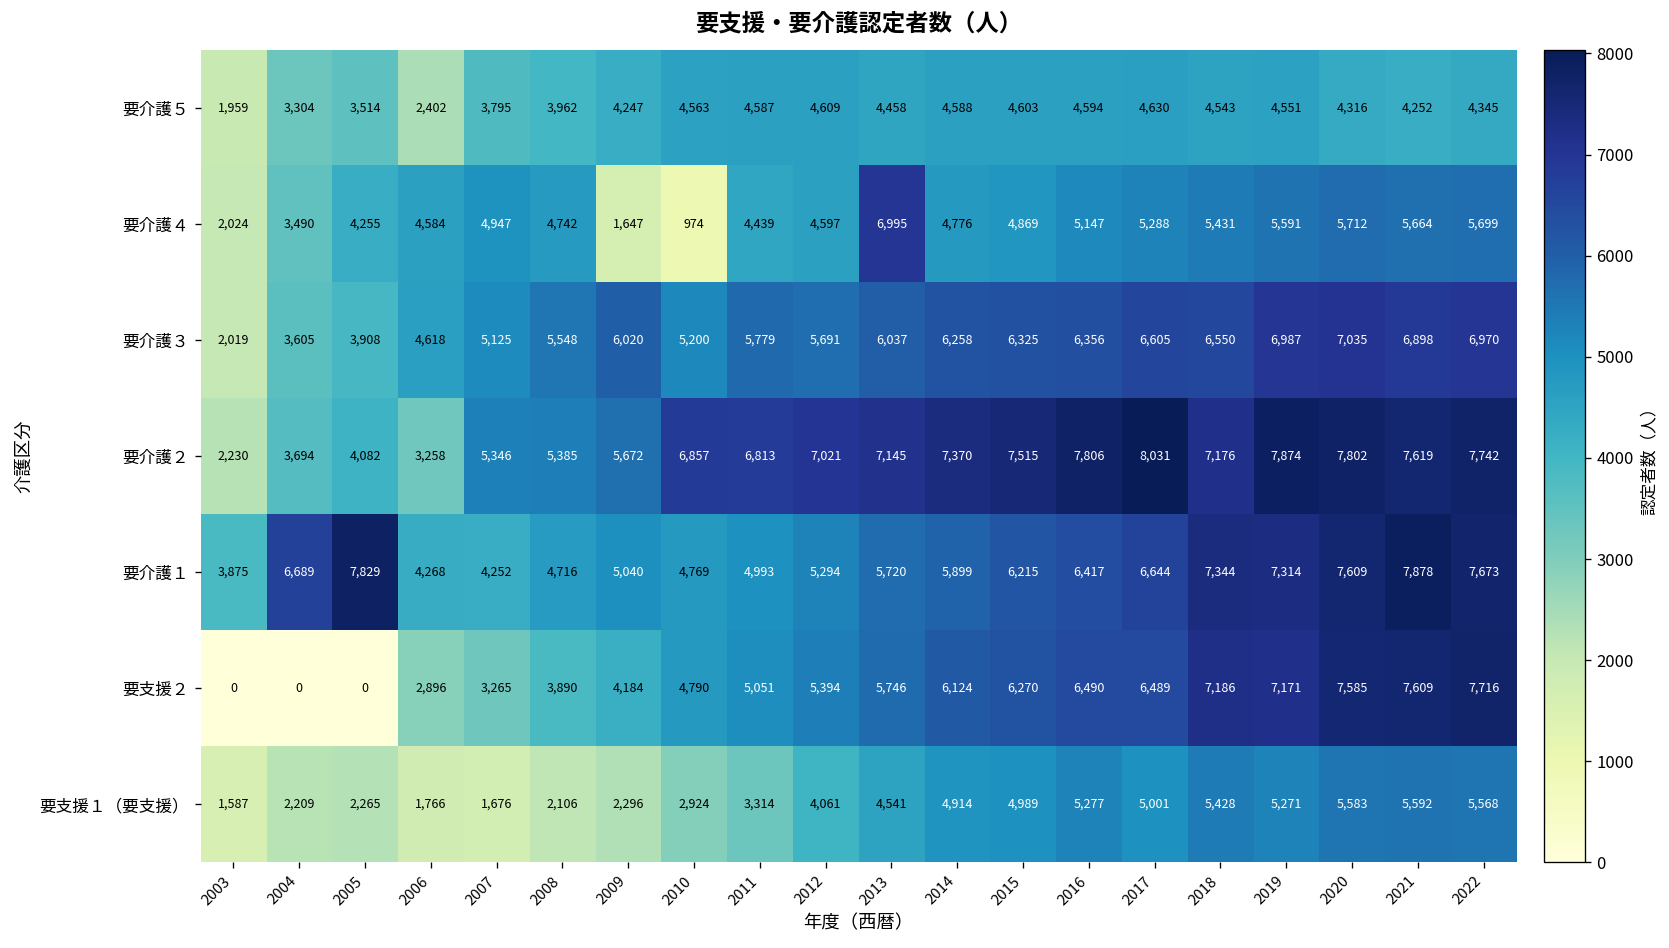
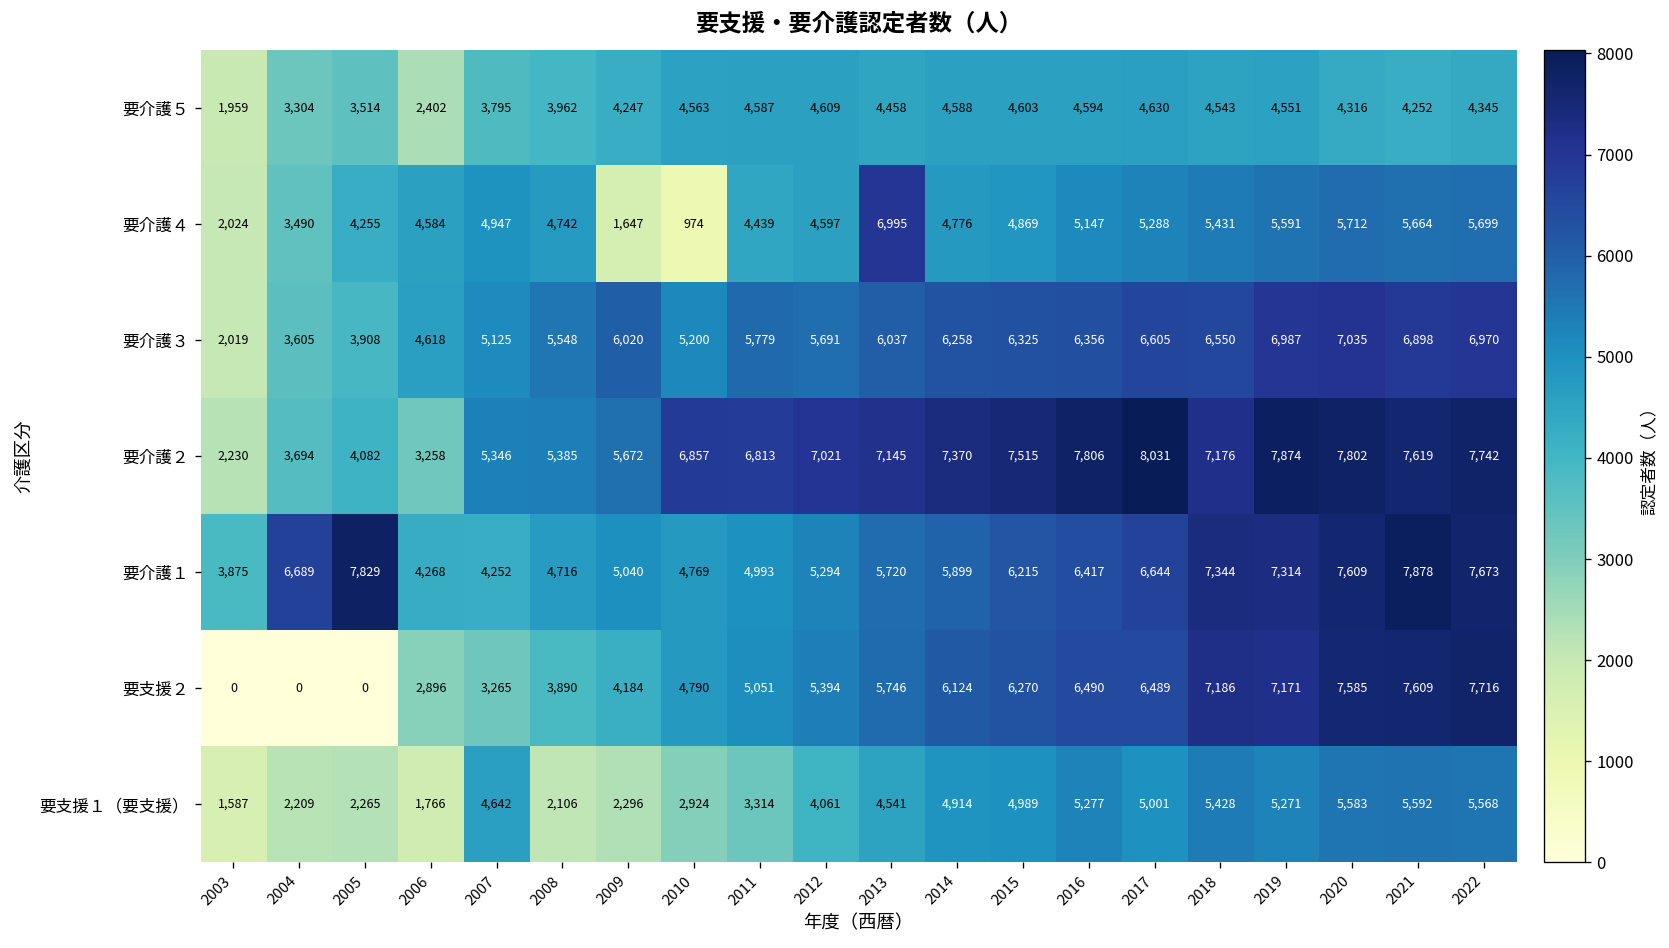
要支援１（要支援）, 2007: 1,676 -> 4,642
